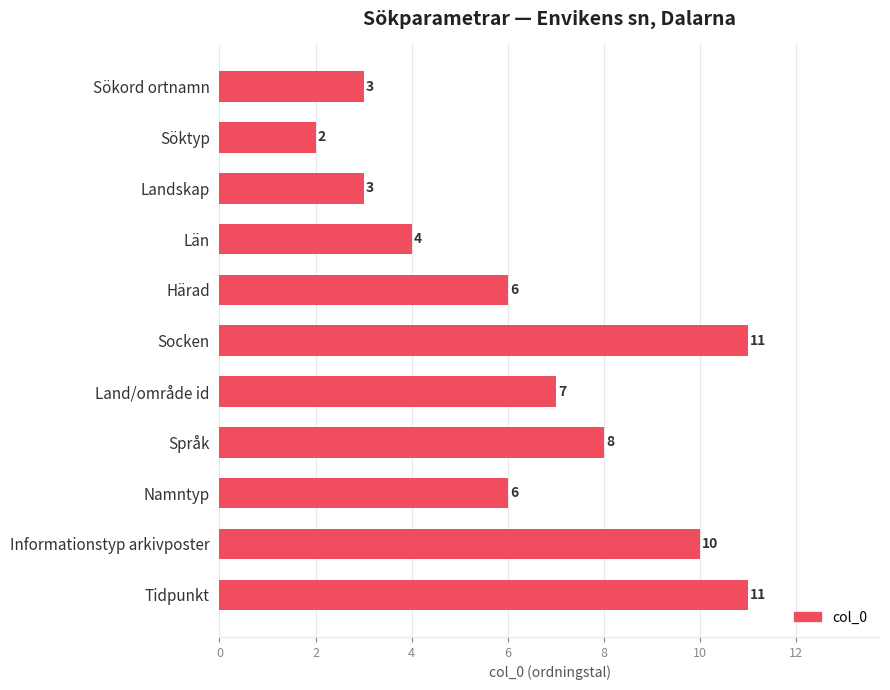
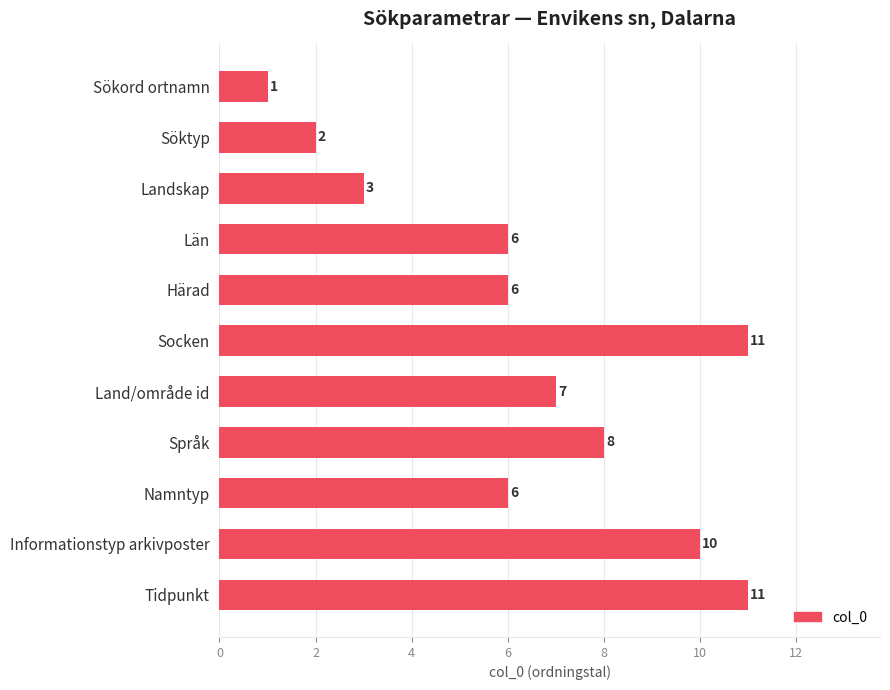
Sökord ortnamn: 3 -> 1
Län: 4 -> 6
